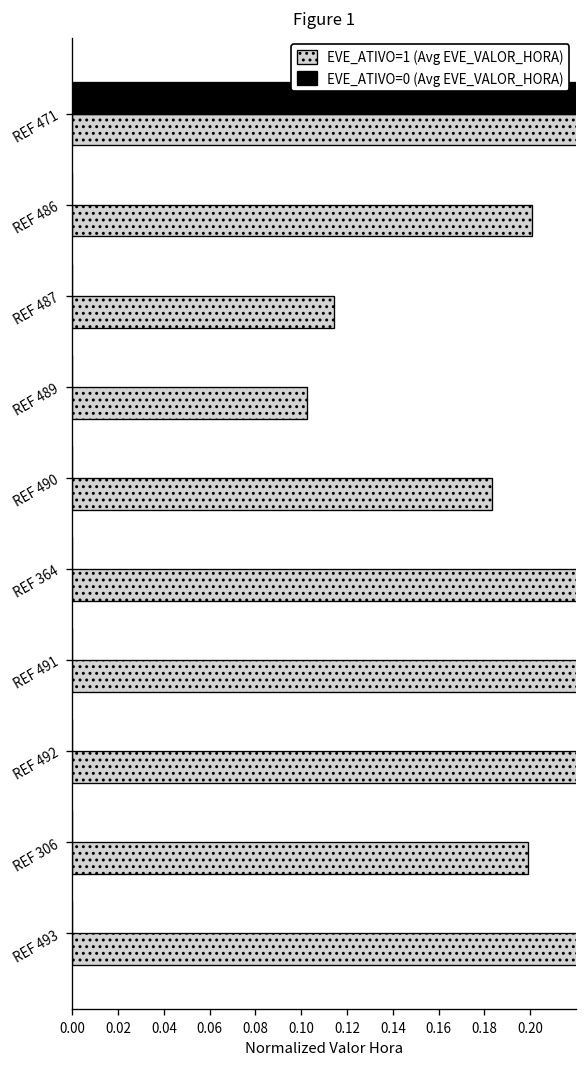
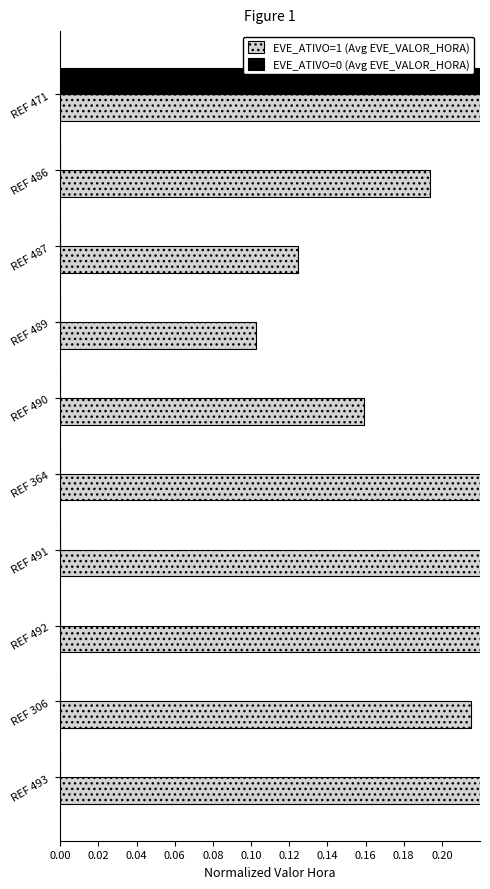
EVE_ATIVO=1 (Avg EVE_VALOR_HORA), REF 486: 0.201 -> 0.194
EVE_ATIVO=1 (Avg EVE_VALOR_HORA), REF 487: 0.114 -> 0.124
EVE_ATIVO=1 (Avg EVE_VALOR_HORA), REF 490: 0.183 -> 0.159
EVE_ATIVO=1 (Avg EVE_VALOR_HORA), REF 306: 0.199 -> 0.215
